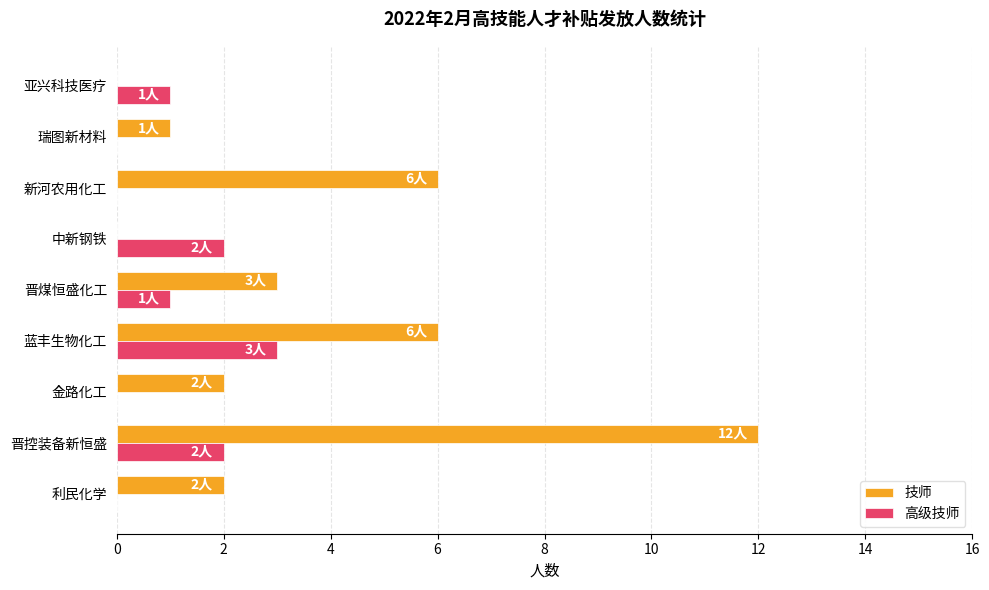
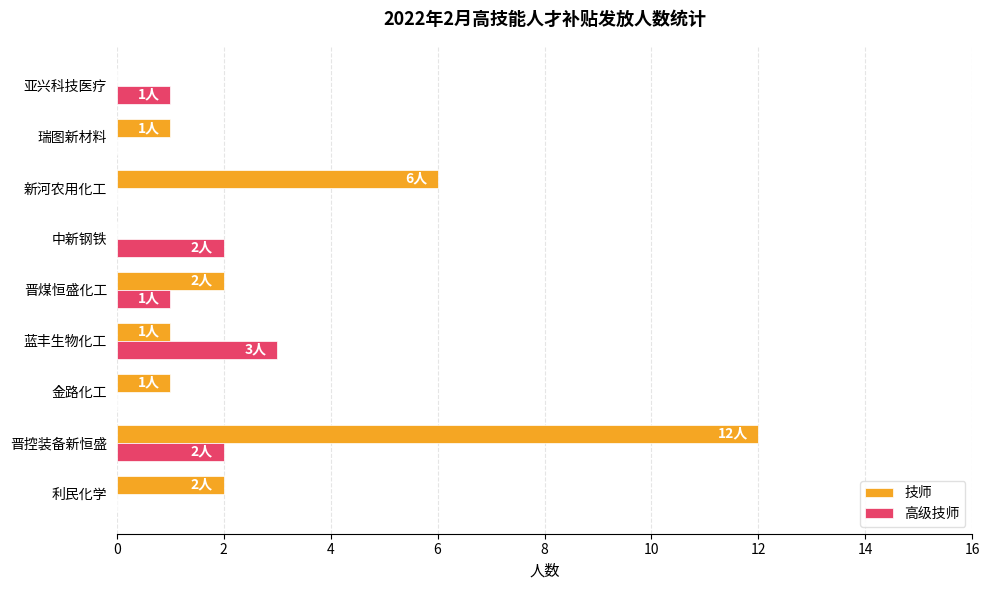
技师, 晋煤恒盛化工: 3人 -> 2人
技师, 蓝丰生物化工: 6人 -> 1人
技师, 金路化工: 2人 -> 1人
